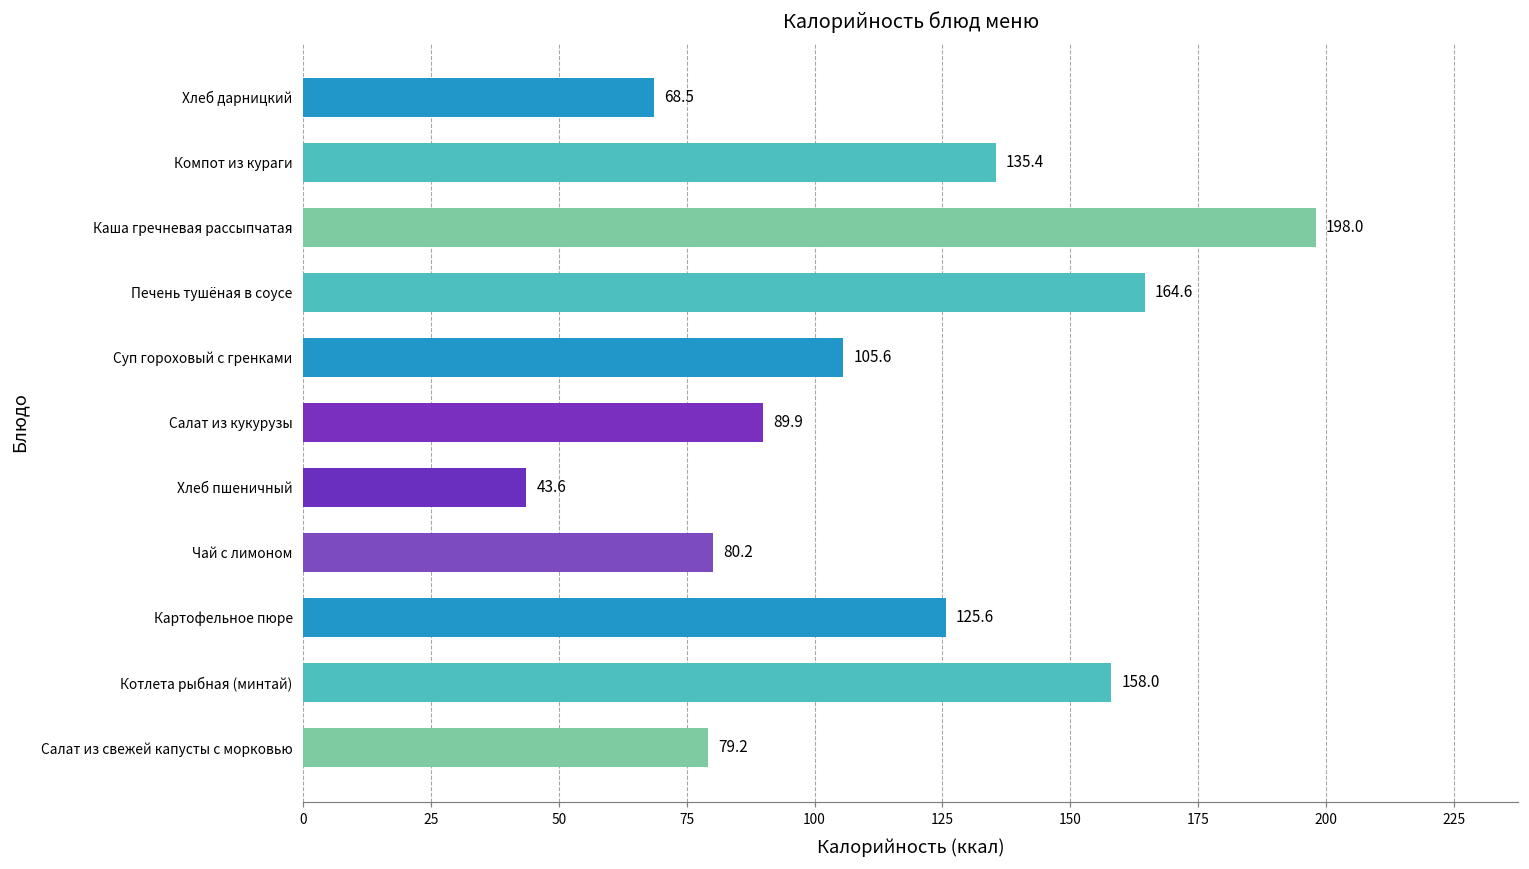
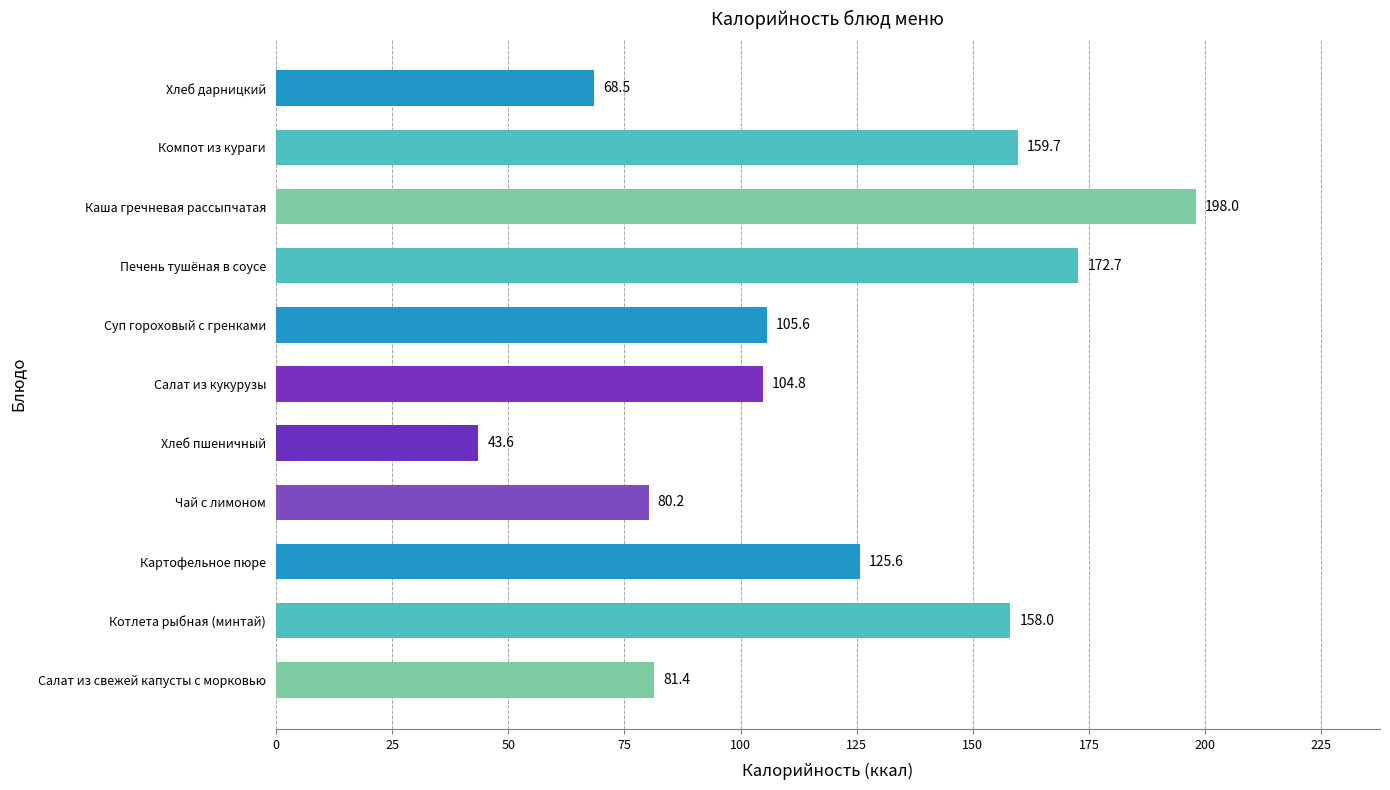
Компот из кураги: 135.4 -> 159.7
Печень тушёная в соусе: 164.6 -> 172.7
Салат из кукурузы: 89.9 -> 104.8
Салат из свежей капусты с морковью: 79.2 -> 81.4
